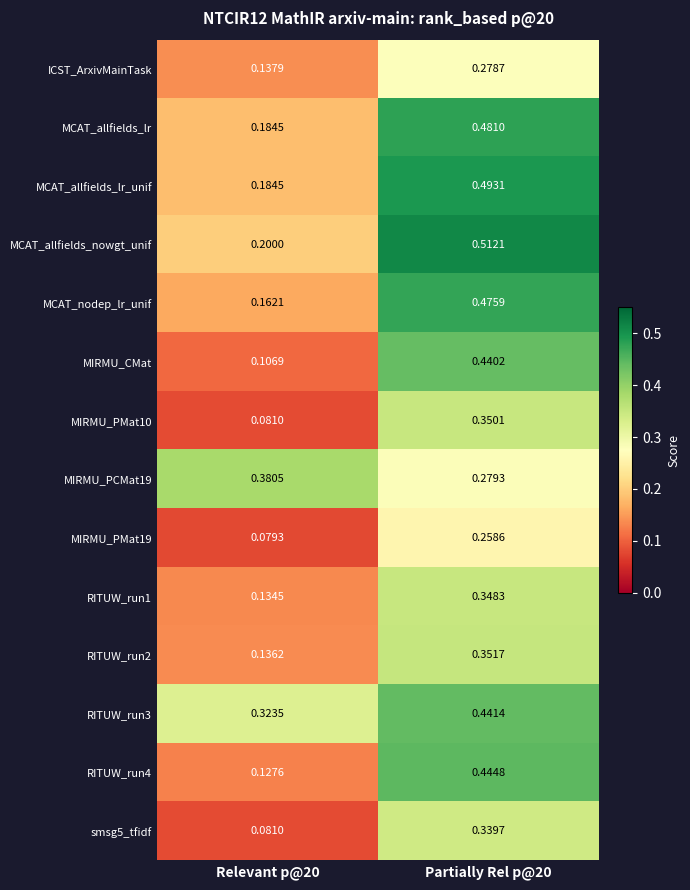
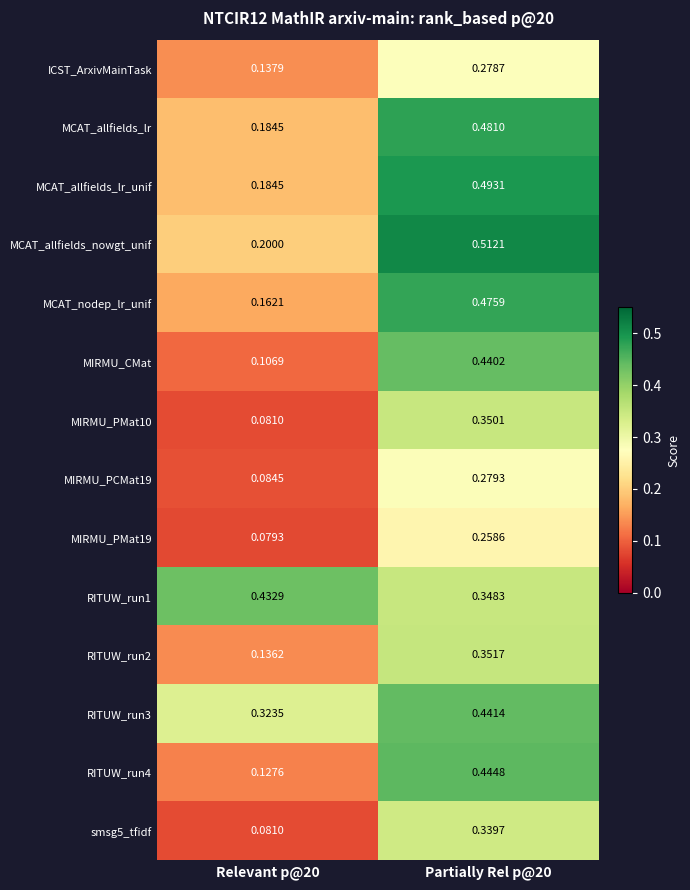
MIRMU_PCMat19, Relevant p@20: 0.3805 -> 0.0845
RITUW_run1, Relevant p@20: 0.1345 -> 0.4329
